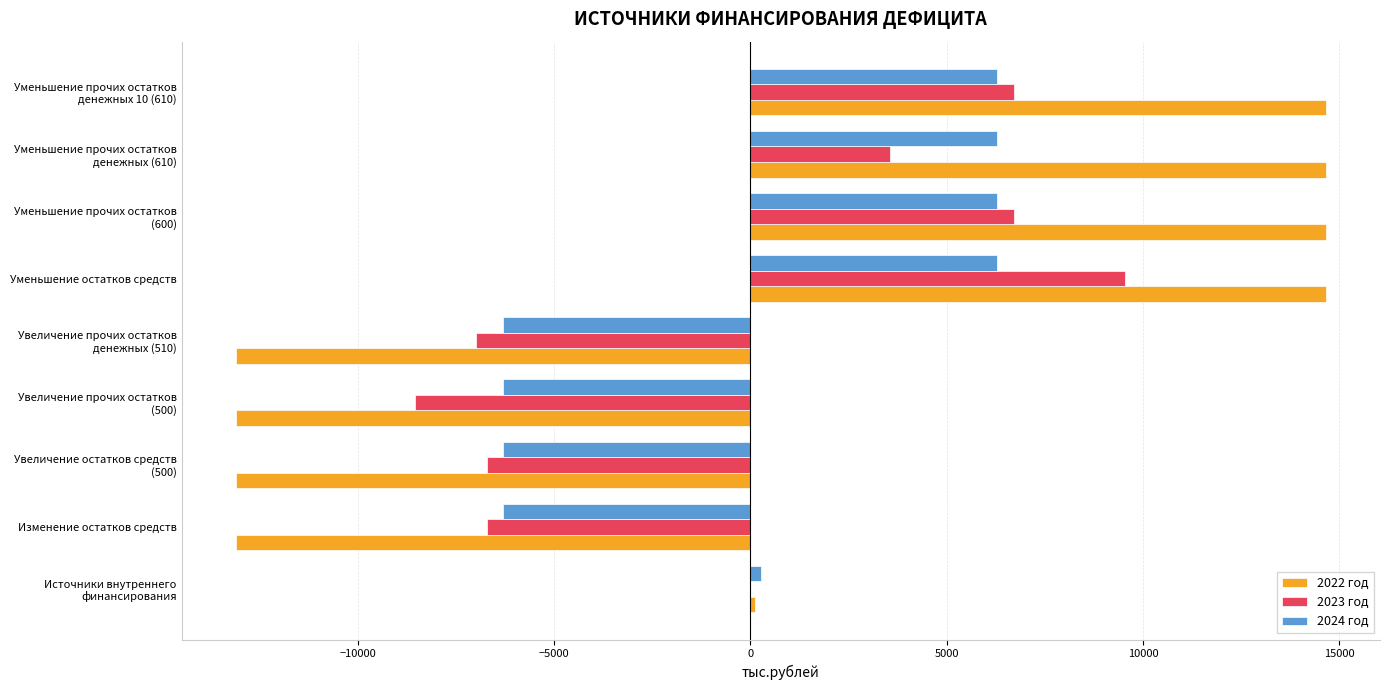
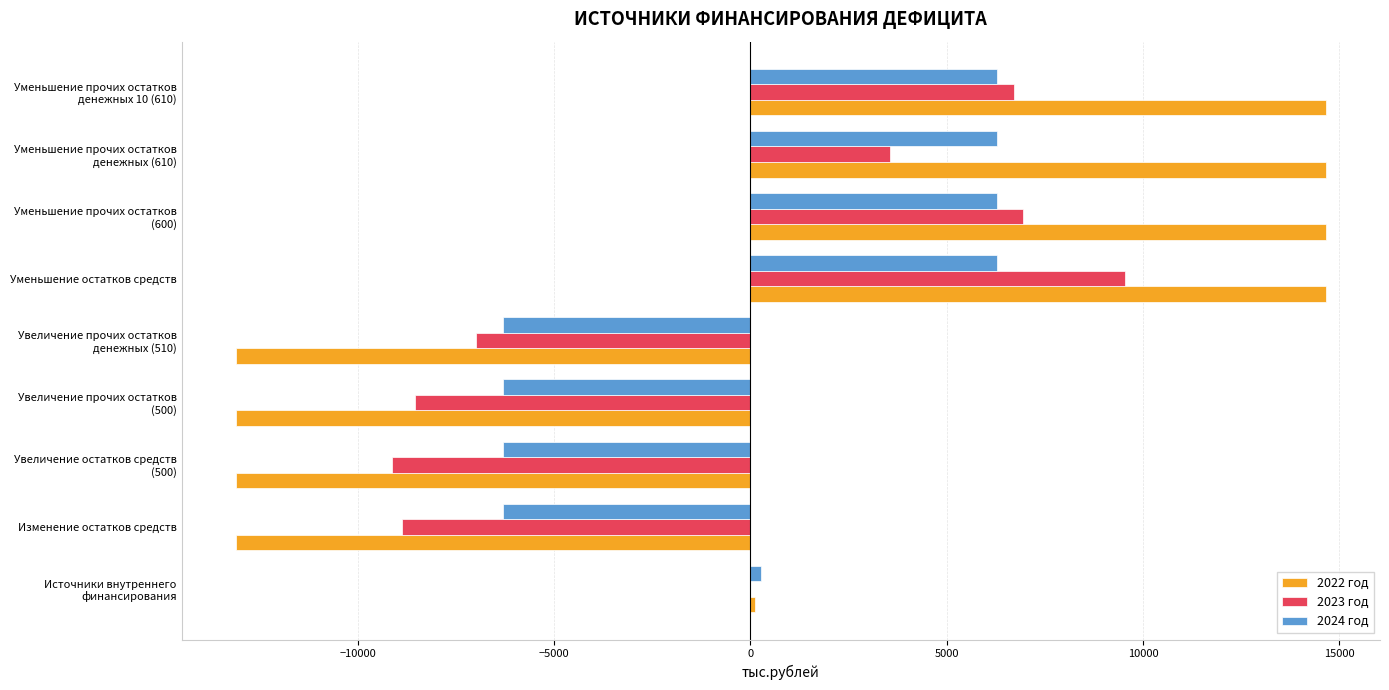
2023 год, Уменьшение прочих остатков (600): 6700 -> 6900
2023 год, Увеличение остатков средств (500): -6700 -> -9100
2023 год, Изменение остатков средств: -6700 -> -8900
